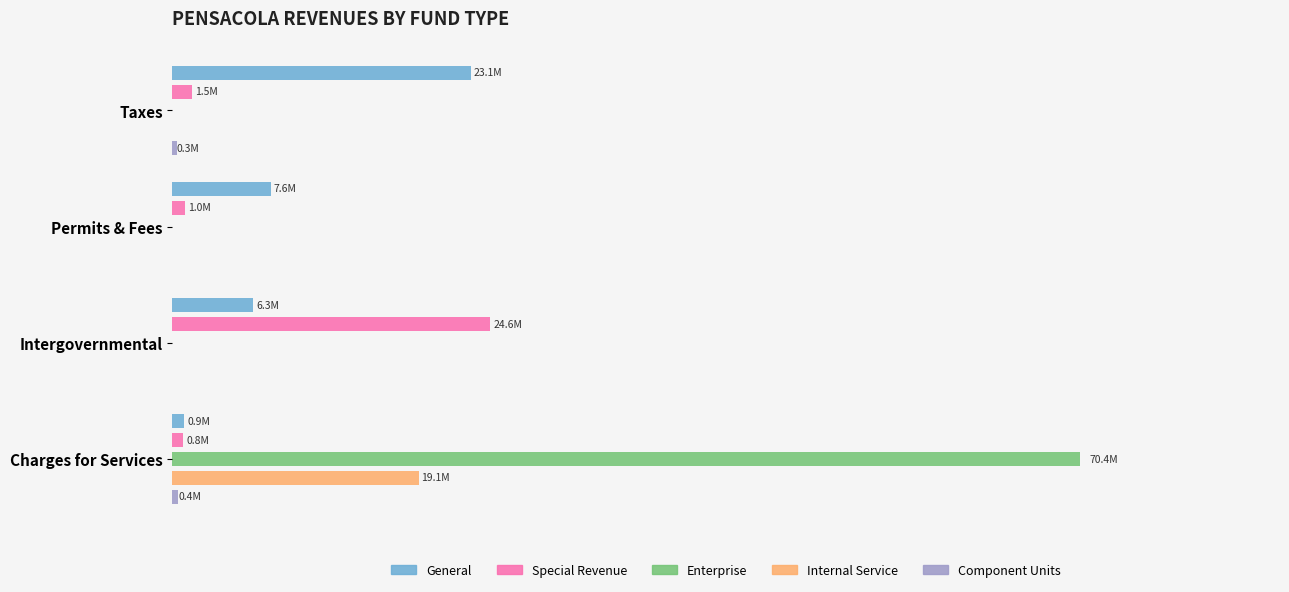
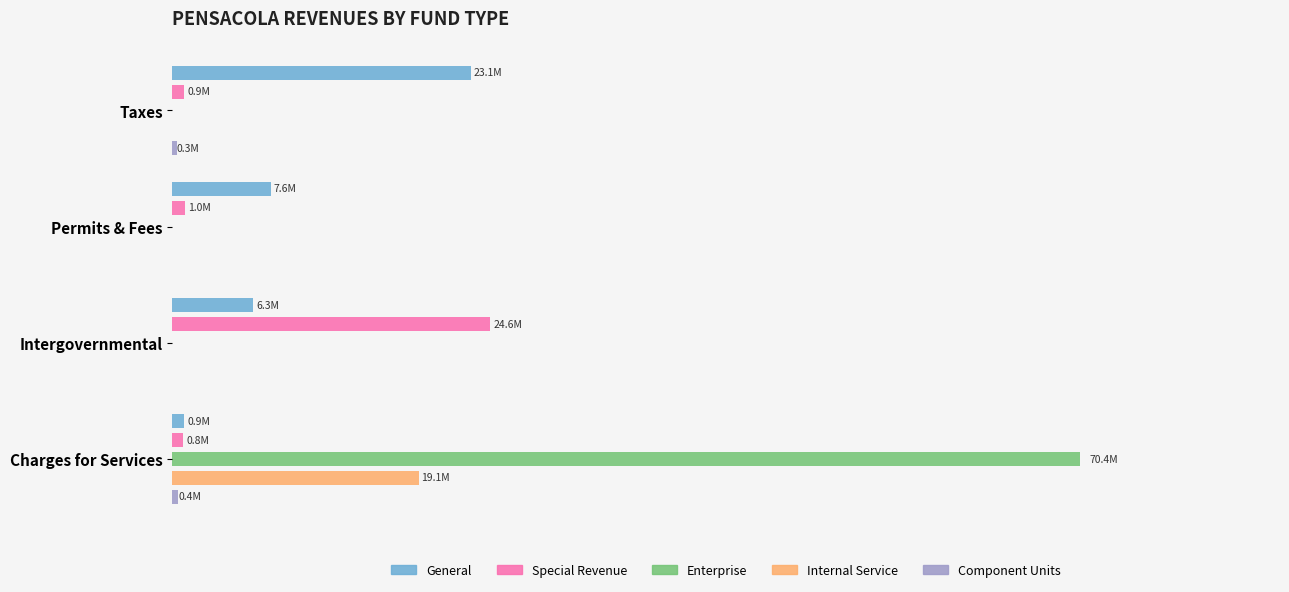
Special Revenue, Taxes: 1.5M -> 0.9M
